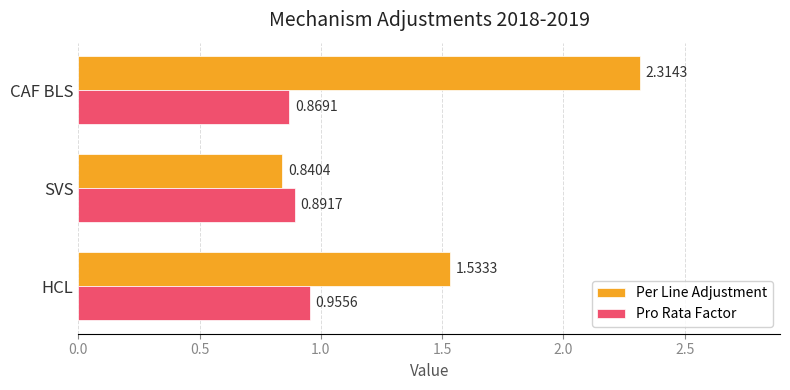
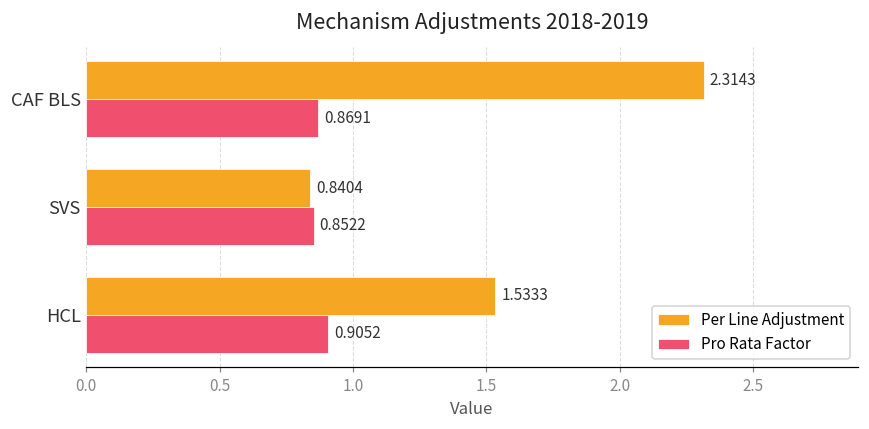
Pro Rata Factor, SVS: 0.8917 -> 0.8522
Pro Rata Factor, HCL: 0.9556 -> 0.9052
